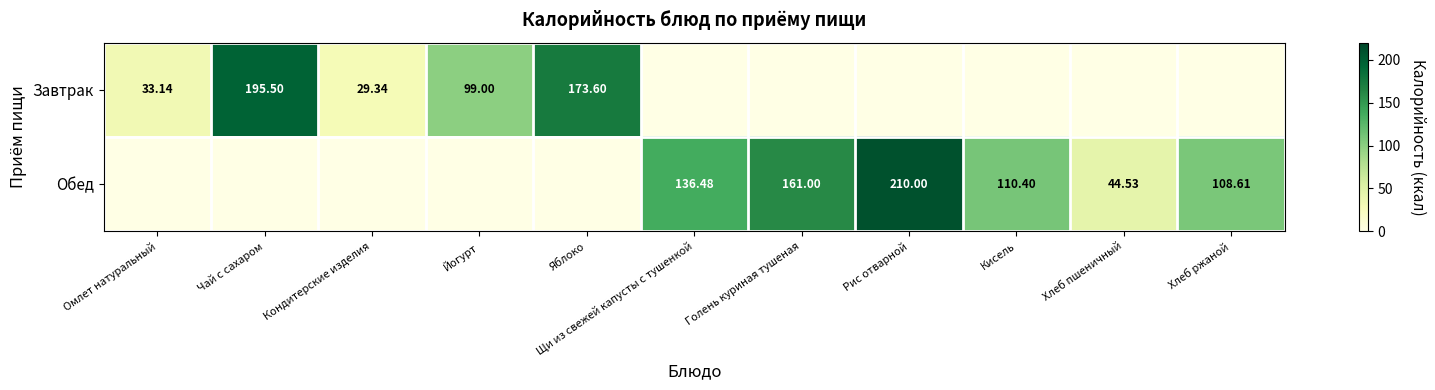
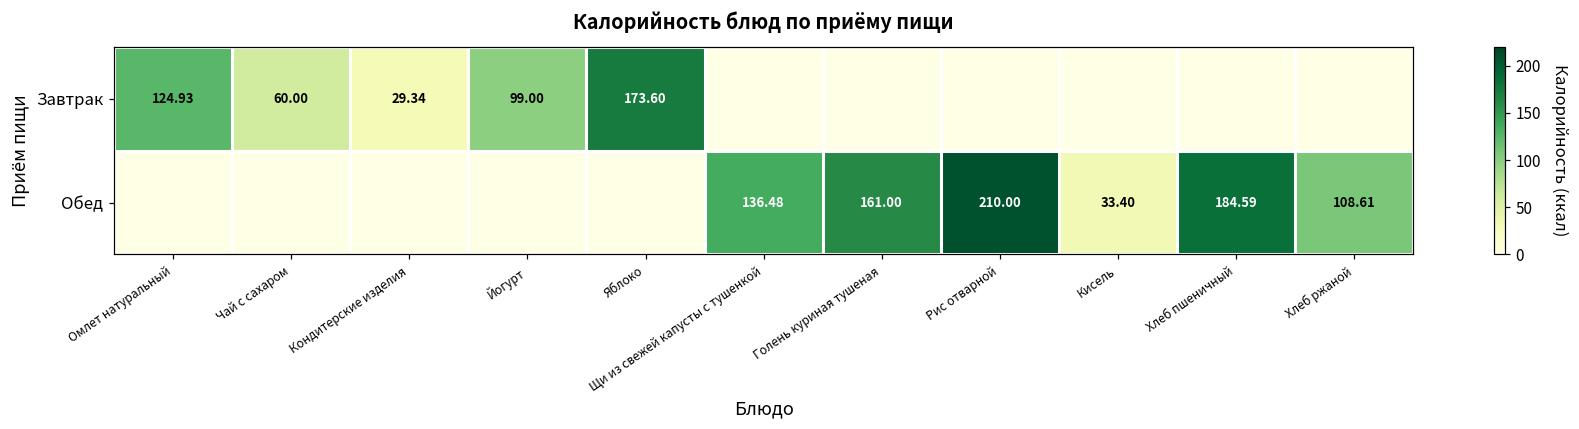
Завтрак, Омлет натуральный: 33.14 -> 124.93
Завтрак, Чай с сахаром: 195.50 -> 60.00
Обед, Кисель: 110.40 -> 33.40
Обед, Хлеб пшеничный: 44.53 -> 184.59
